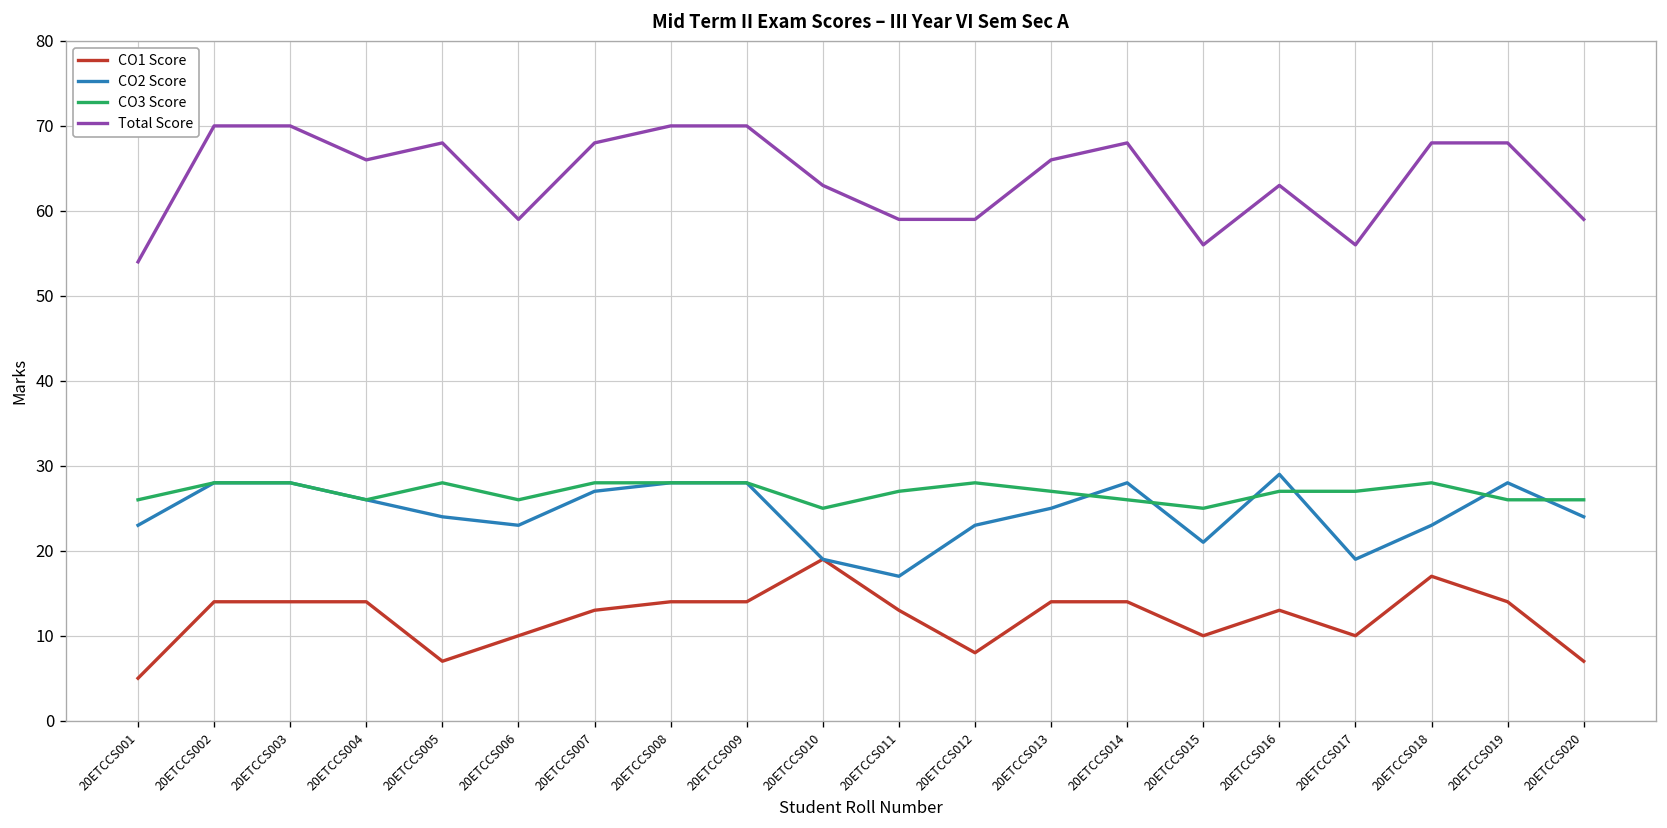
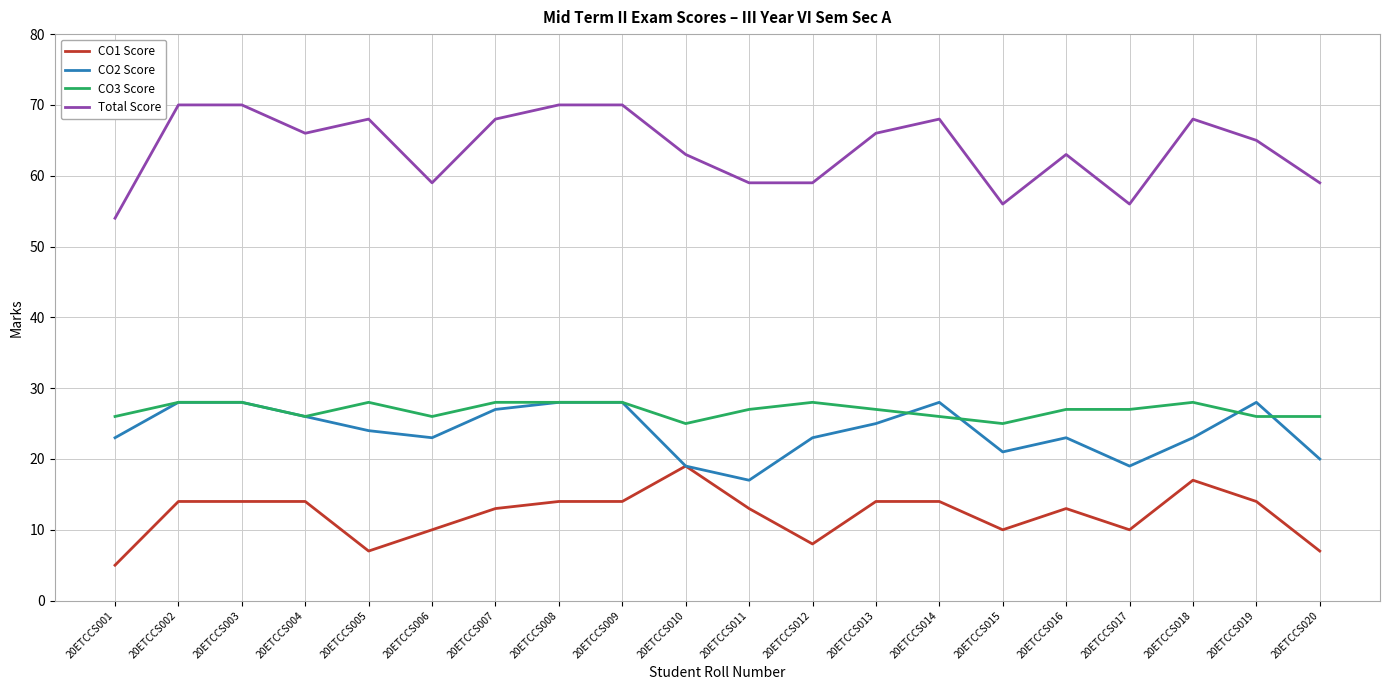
CO2 Score, 20ETCCS016: 29 -> 23
Total Score, 20ETCCS019: 68 -> 65
CO2 Score, 20ETCCS020: 24 -> 20
